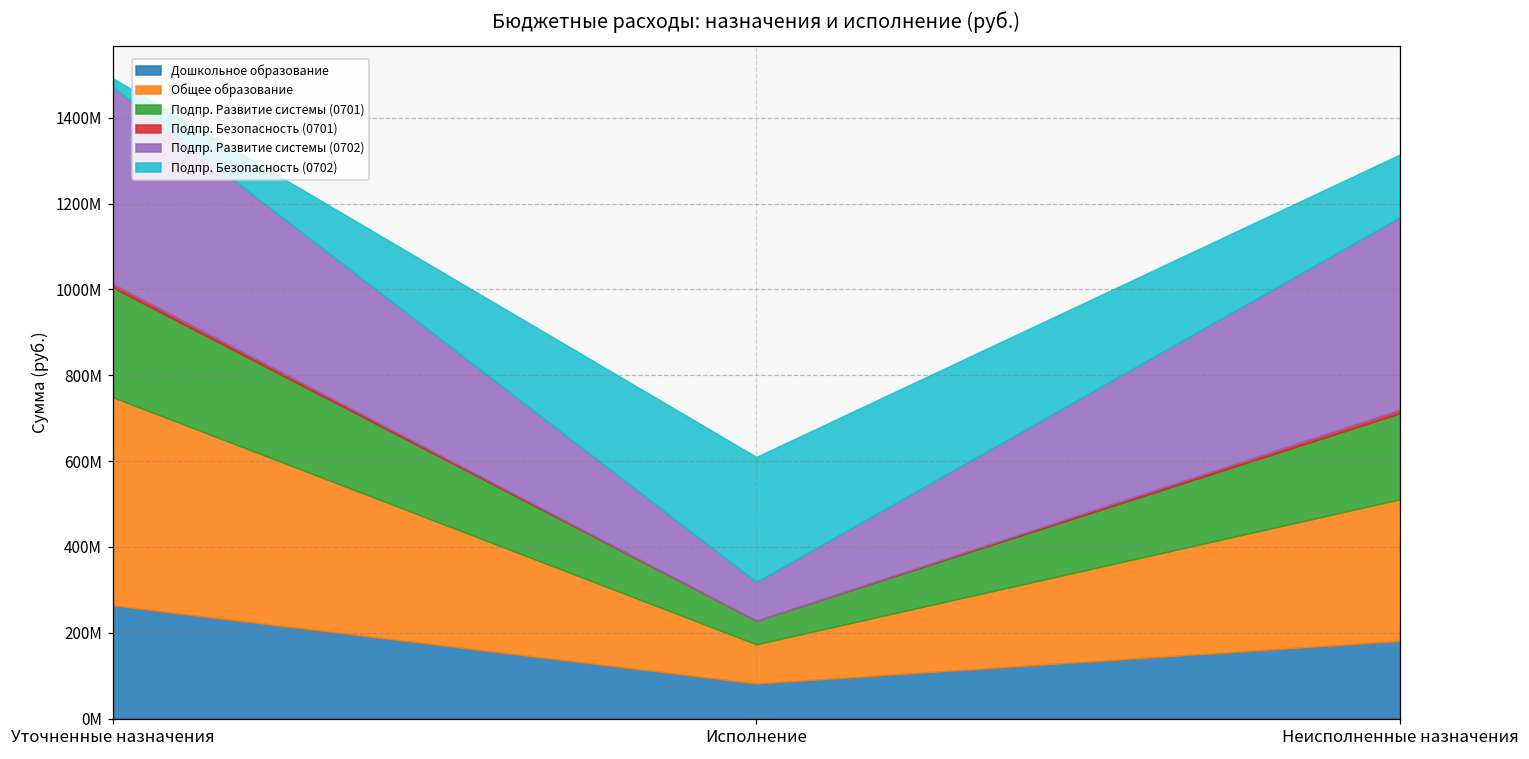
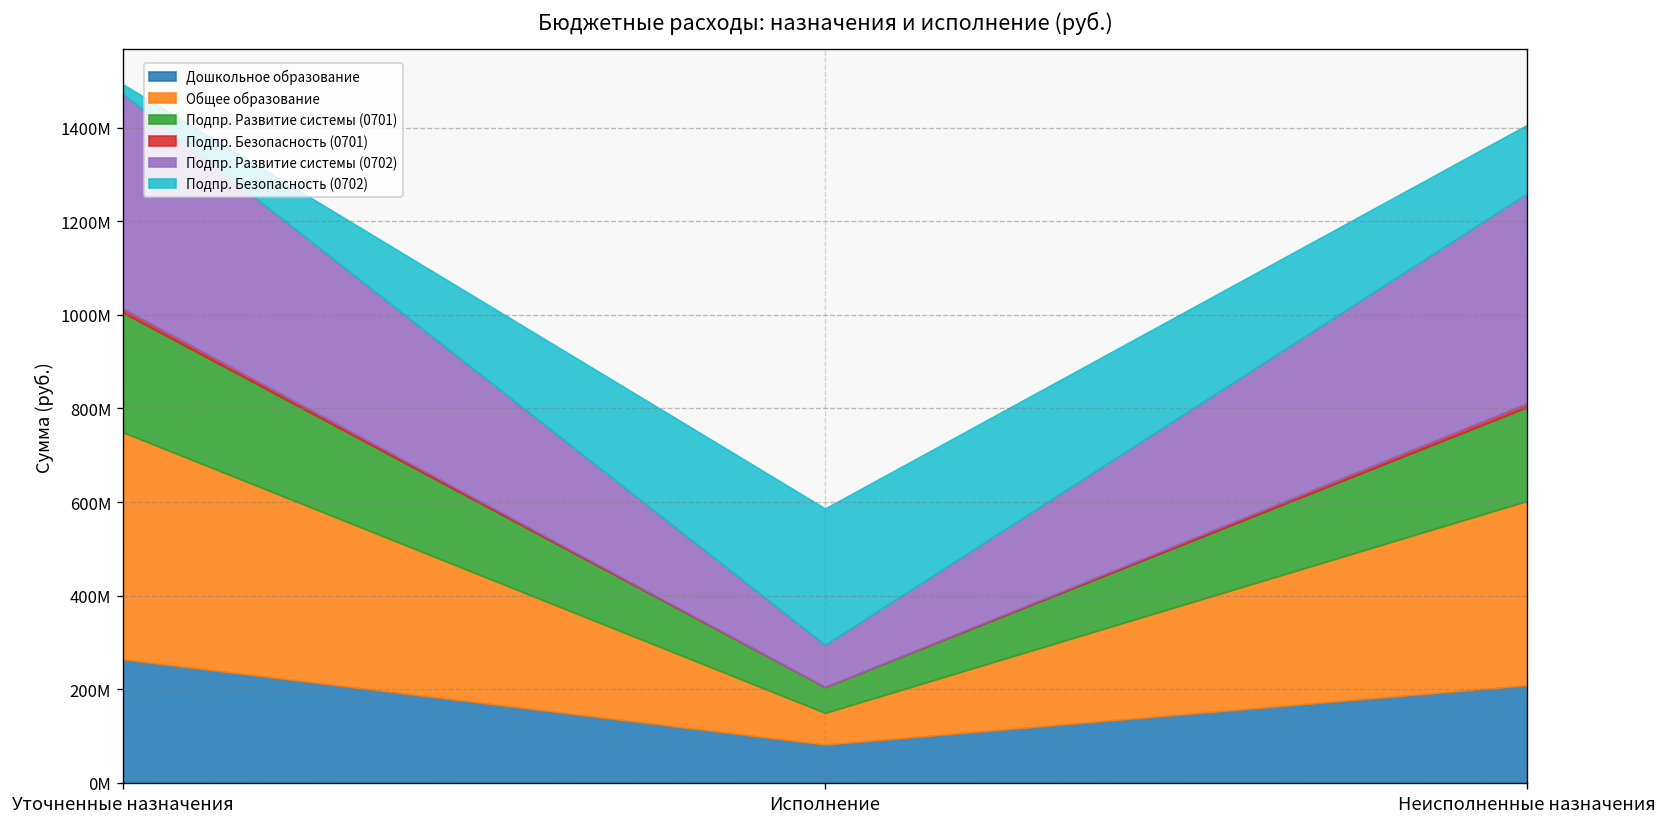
Общее образование, Исполнение: 90000000 -> 70000000
Дошкольное образование, Неисполненные назначения: 180000000 -> 210000000
Общее образование, Неисполненные назначения: 330000000 -> 390000000
